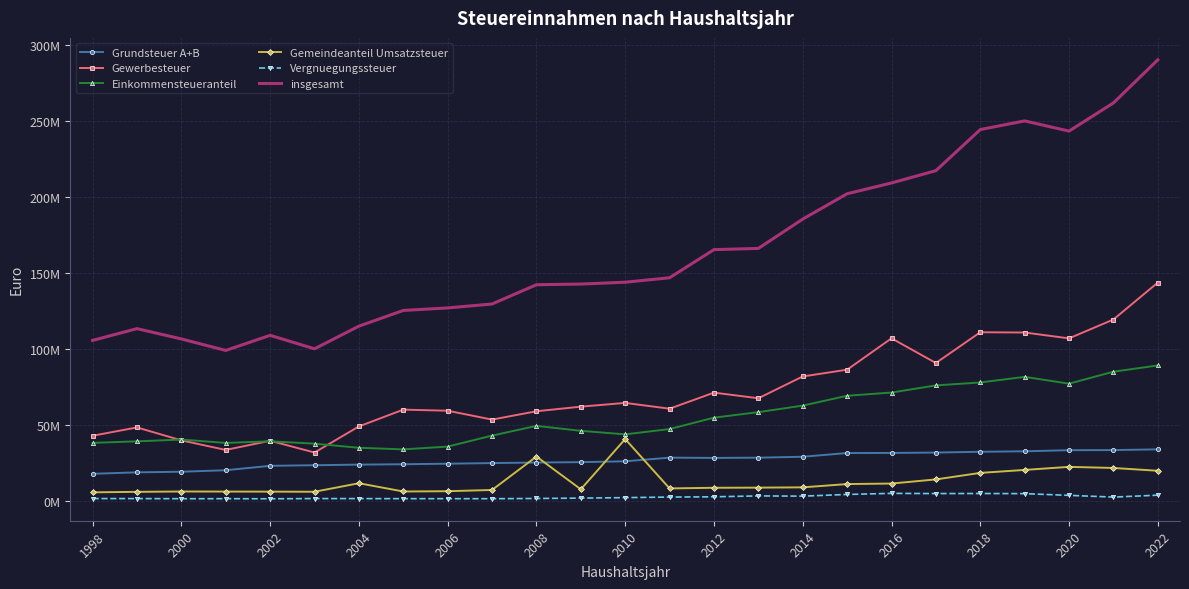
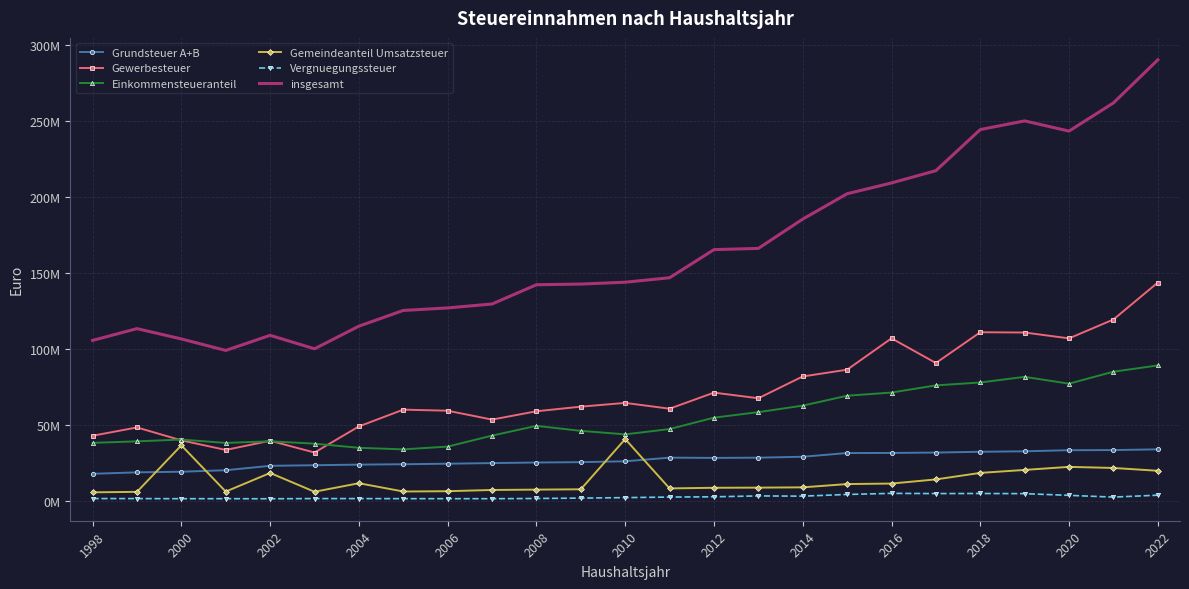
Gemeindeanteil Umsatzsteuer, 2000: 6000000 -> 36000000
Gemeindeanteil Umsatzsteuer, 2002: 6000000 -> 18000000
Gemeindeanteil Umsatzsteuer, 2008: 29000000 -> 7000000
